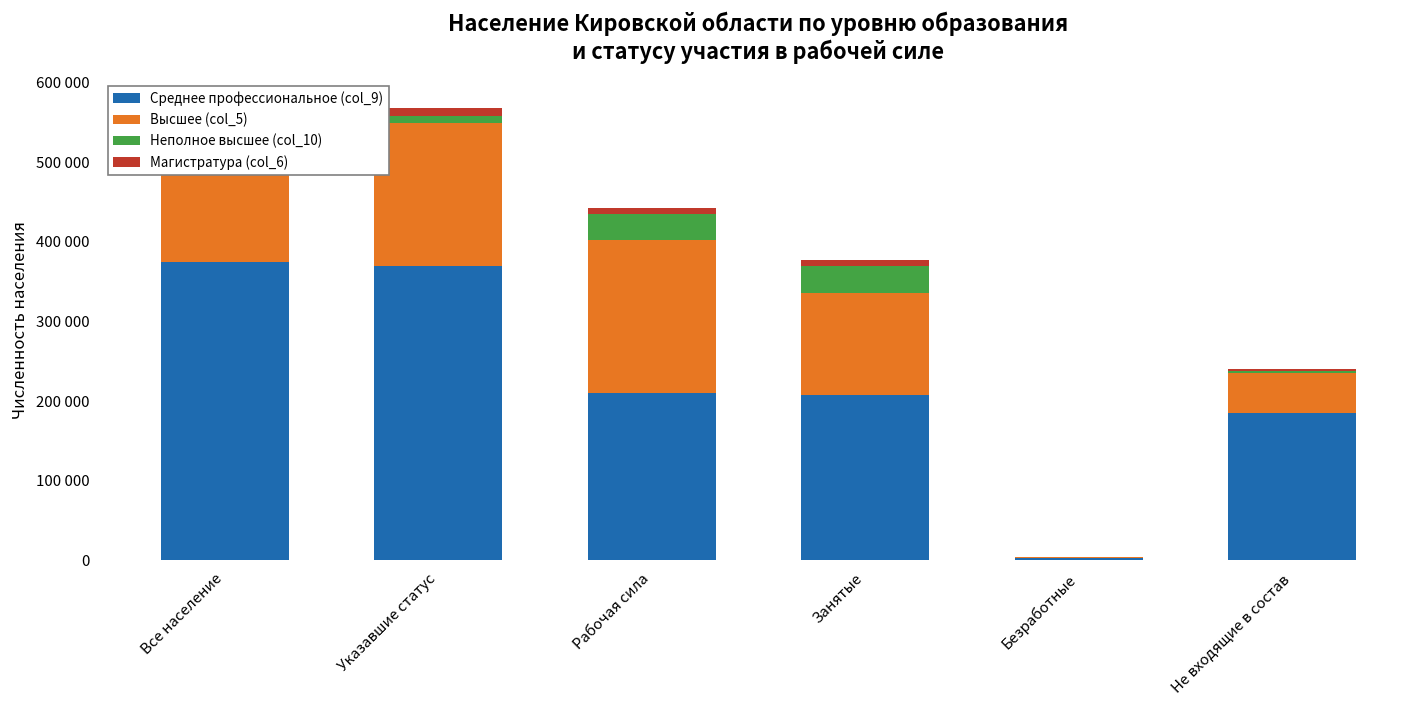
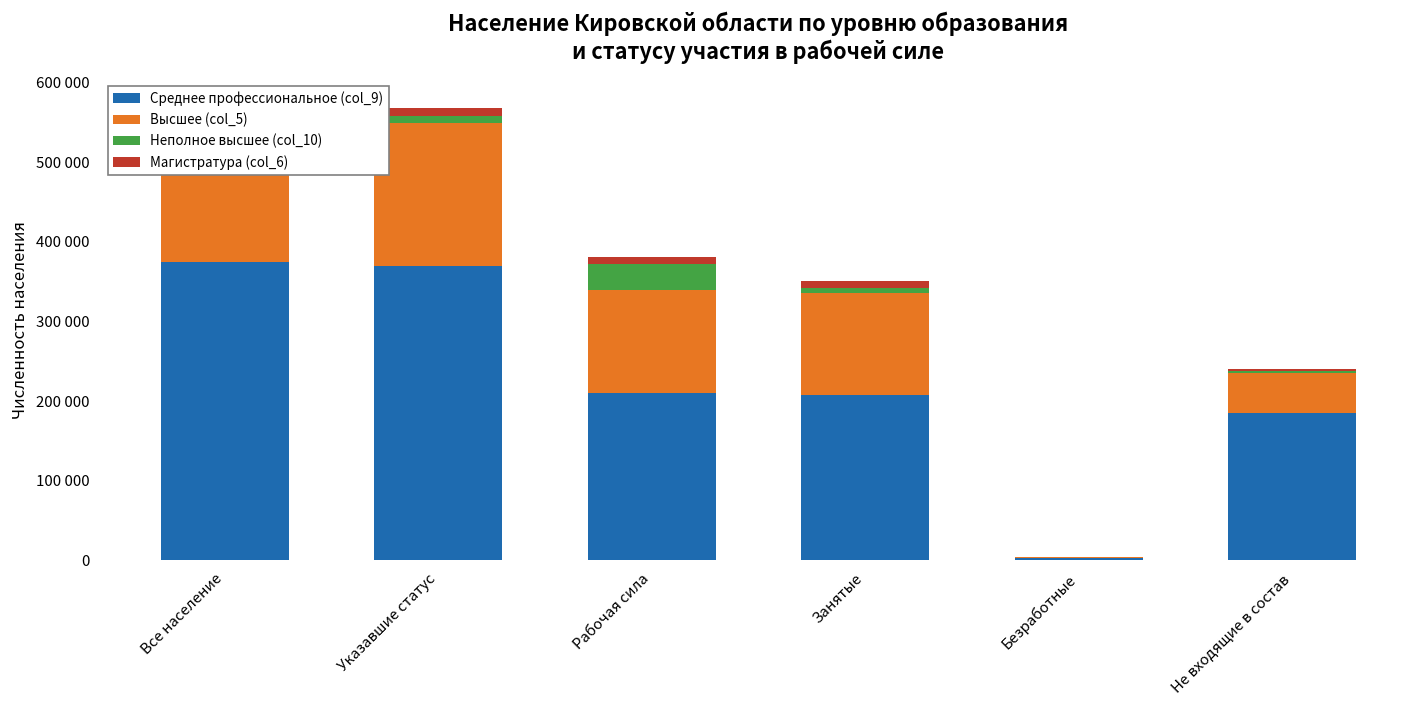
Высшее (col_5), Рабочая сила: 190000 -> 130000
Неполное высшее (col_10), Занятые: 30000 -> 10000
